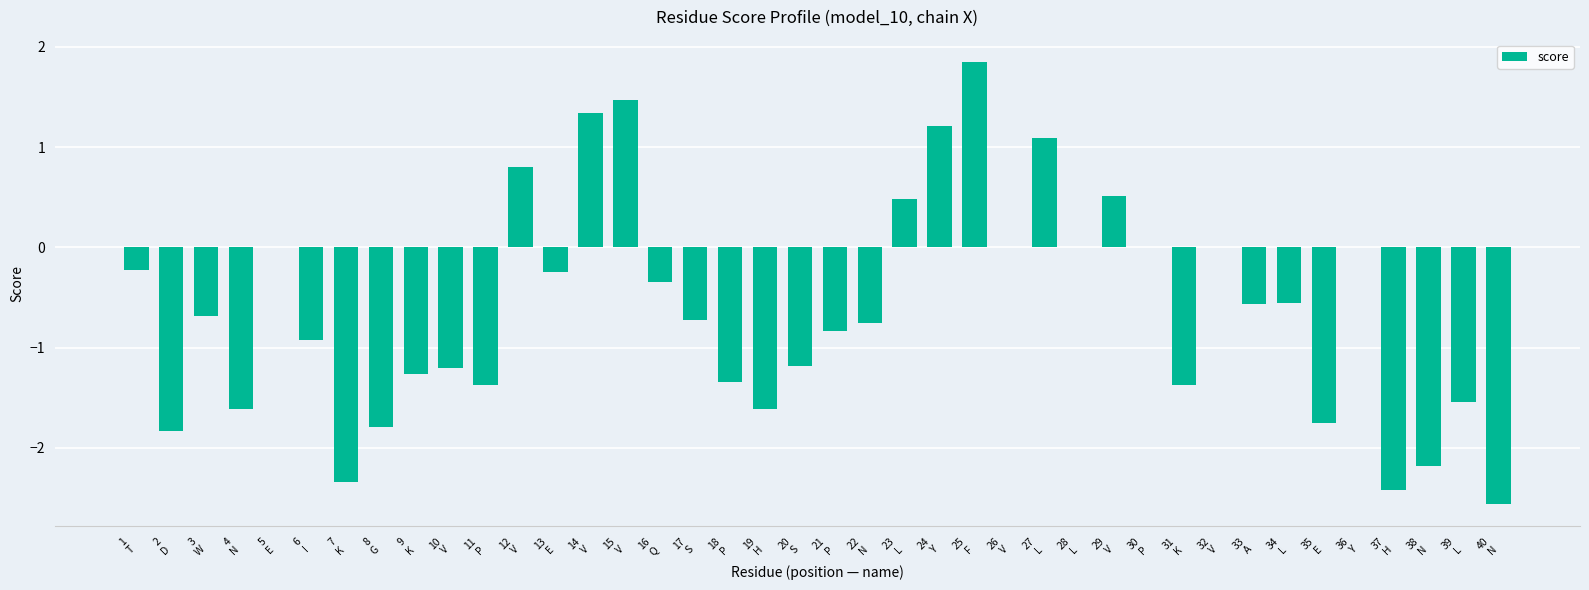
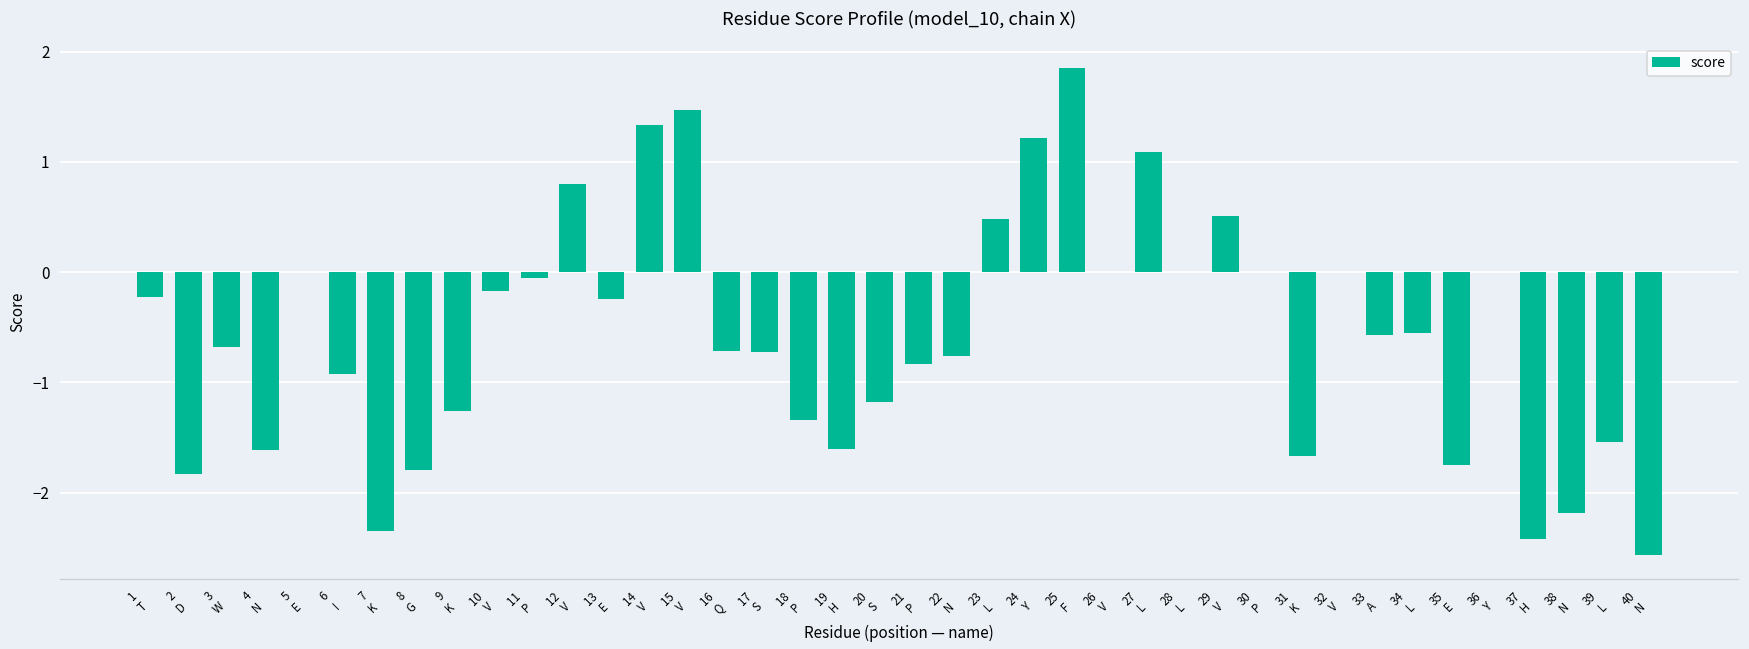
10 V: -1.20 -> -0.17
11 P: -1.37 -> -0.05
16 Q: -0.35 -> -0.72
31 K: -1.37 -> -1.66
